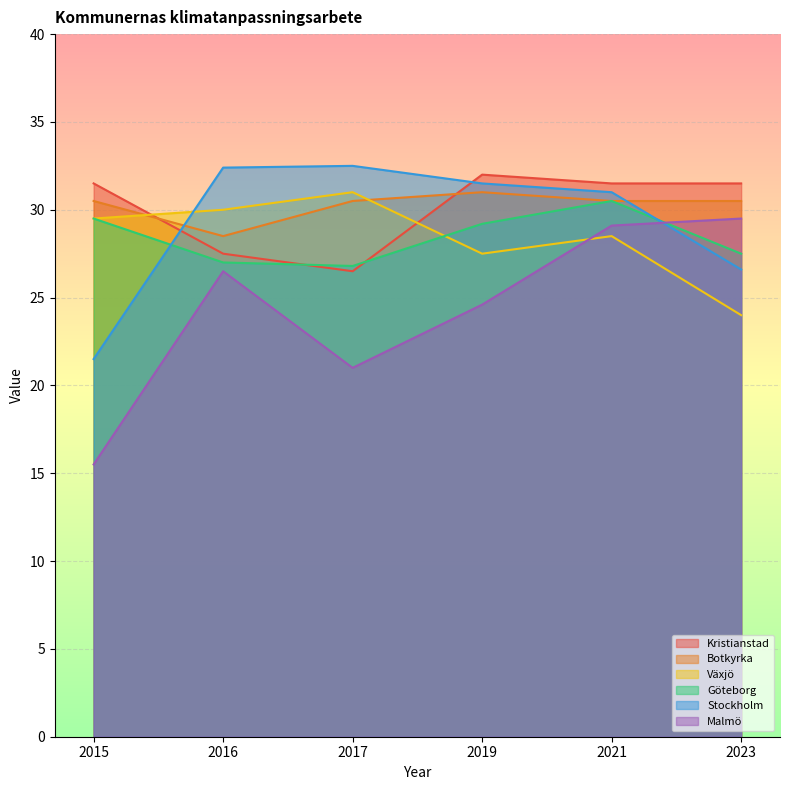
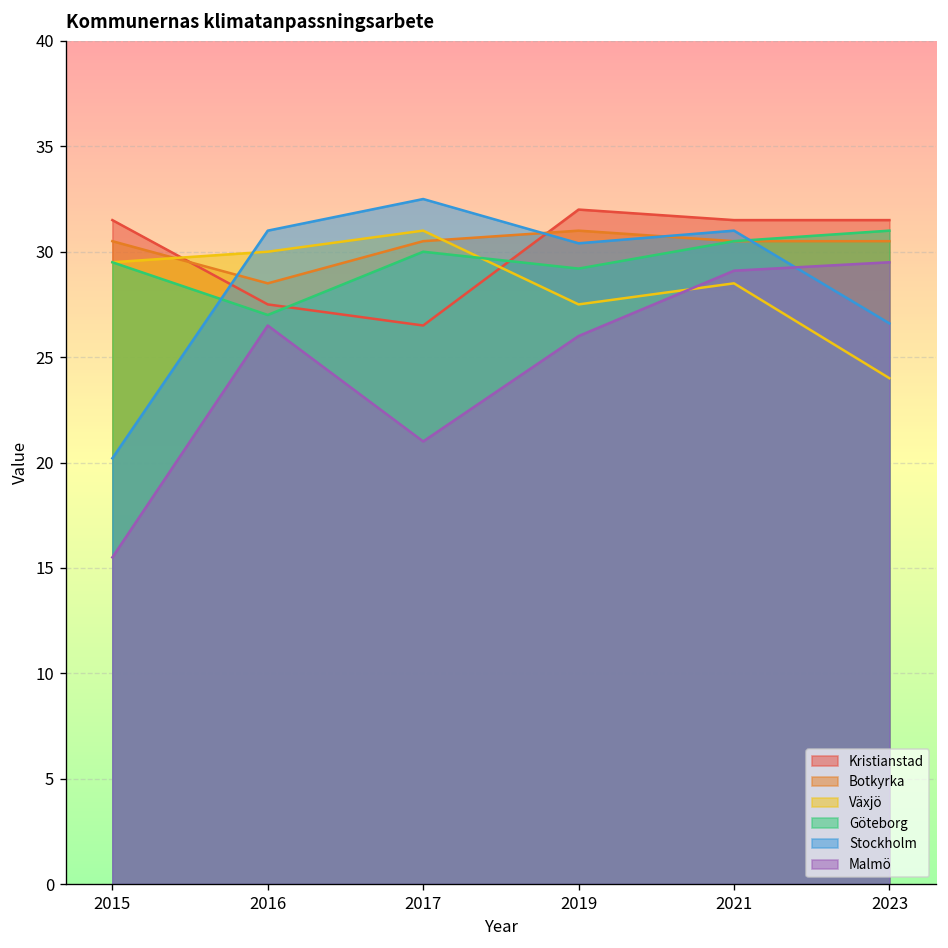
Stockholm, 2015: 21.5 -> 20.2
Stockholm, 2016: 32.4 -> 31.0
Göteborg, 2017: 26.8 -> 30.0
Stockholm, 2019: 31.5 -> 30.4
Malmö, 2019: 24.6 -> 26.0
Göteborg, 2023: 27.5 -> 31.0
